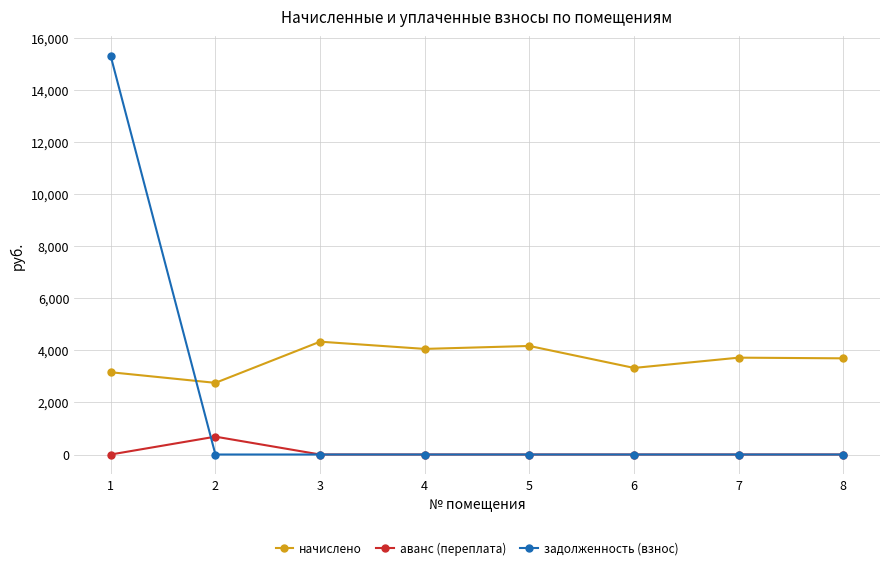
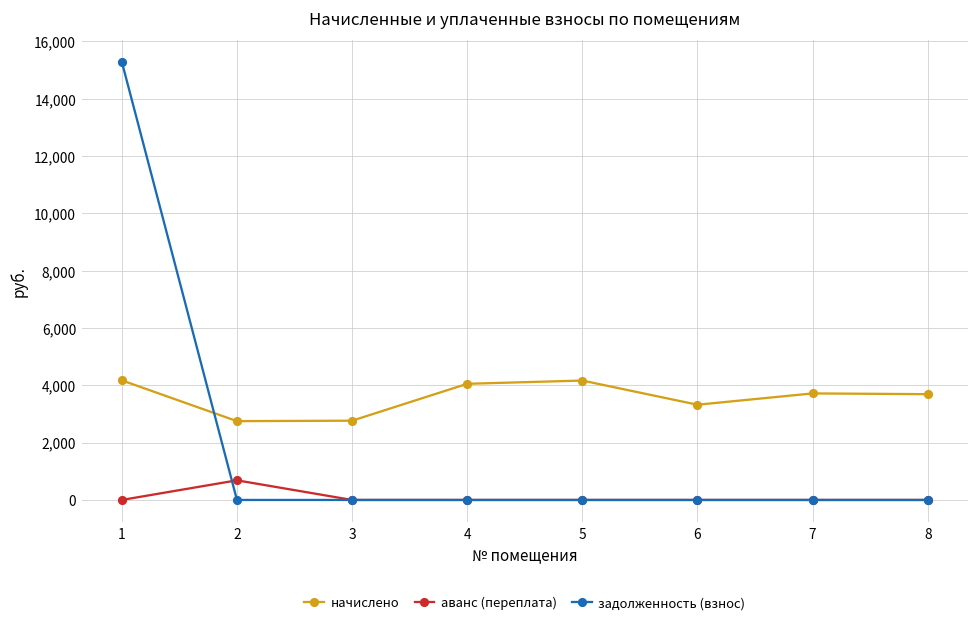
начислено, 1: 3,200 -> 4,200
начислено, 3: 4,300 -> 2,800
